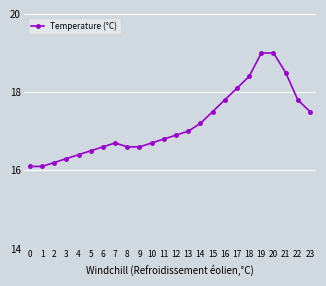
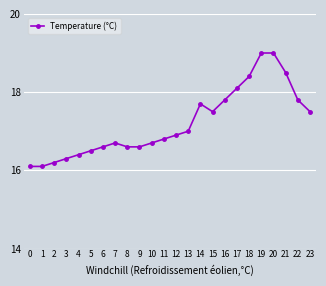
14: 17.2 -> 17.7
